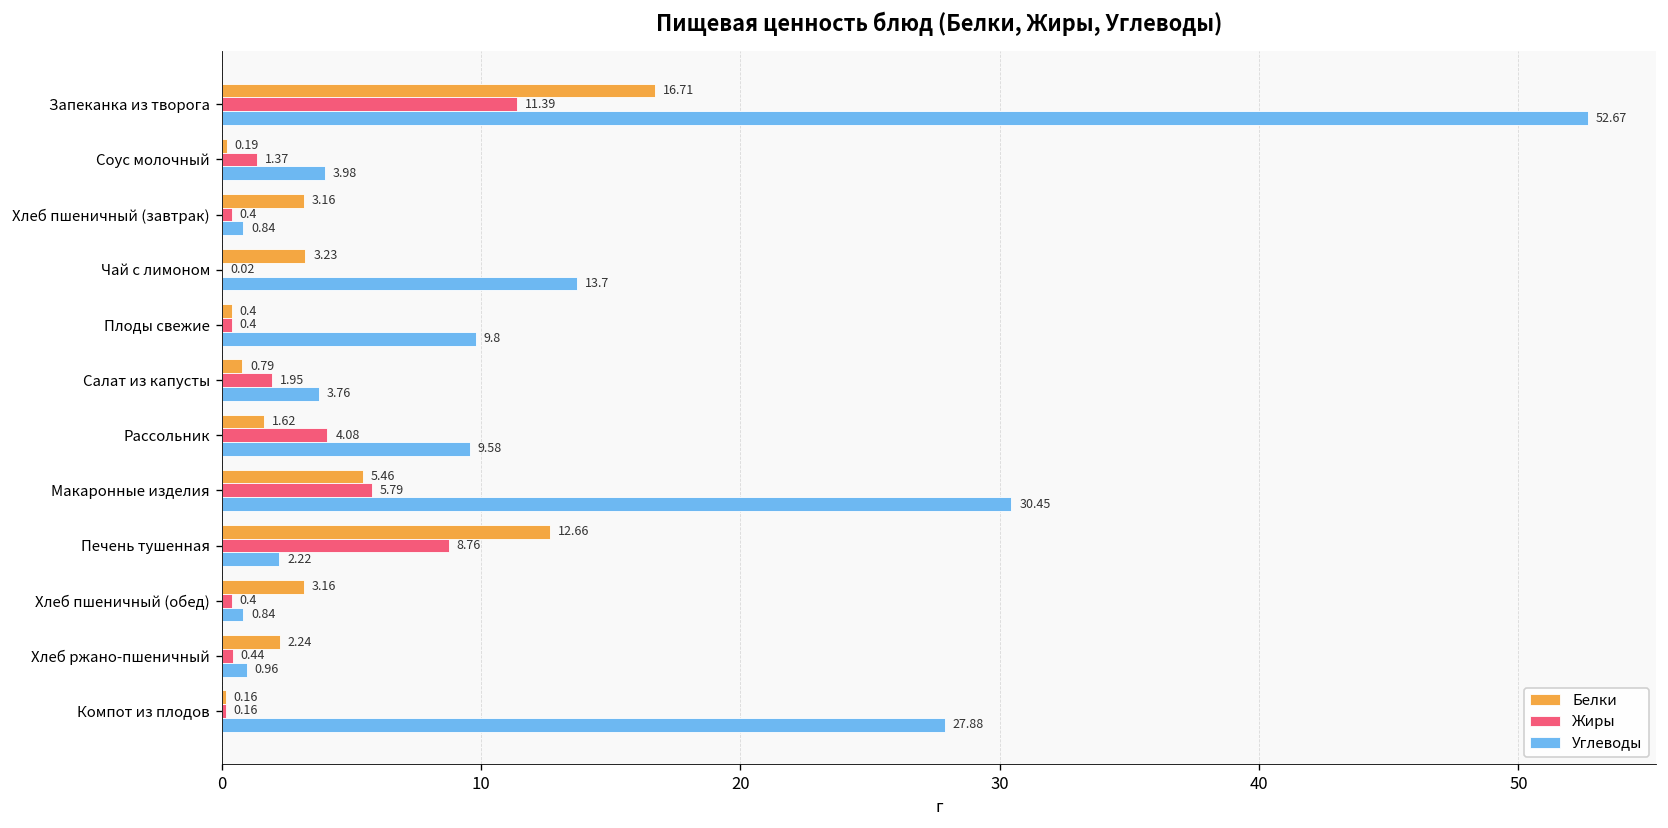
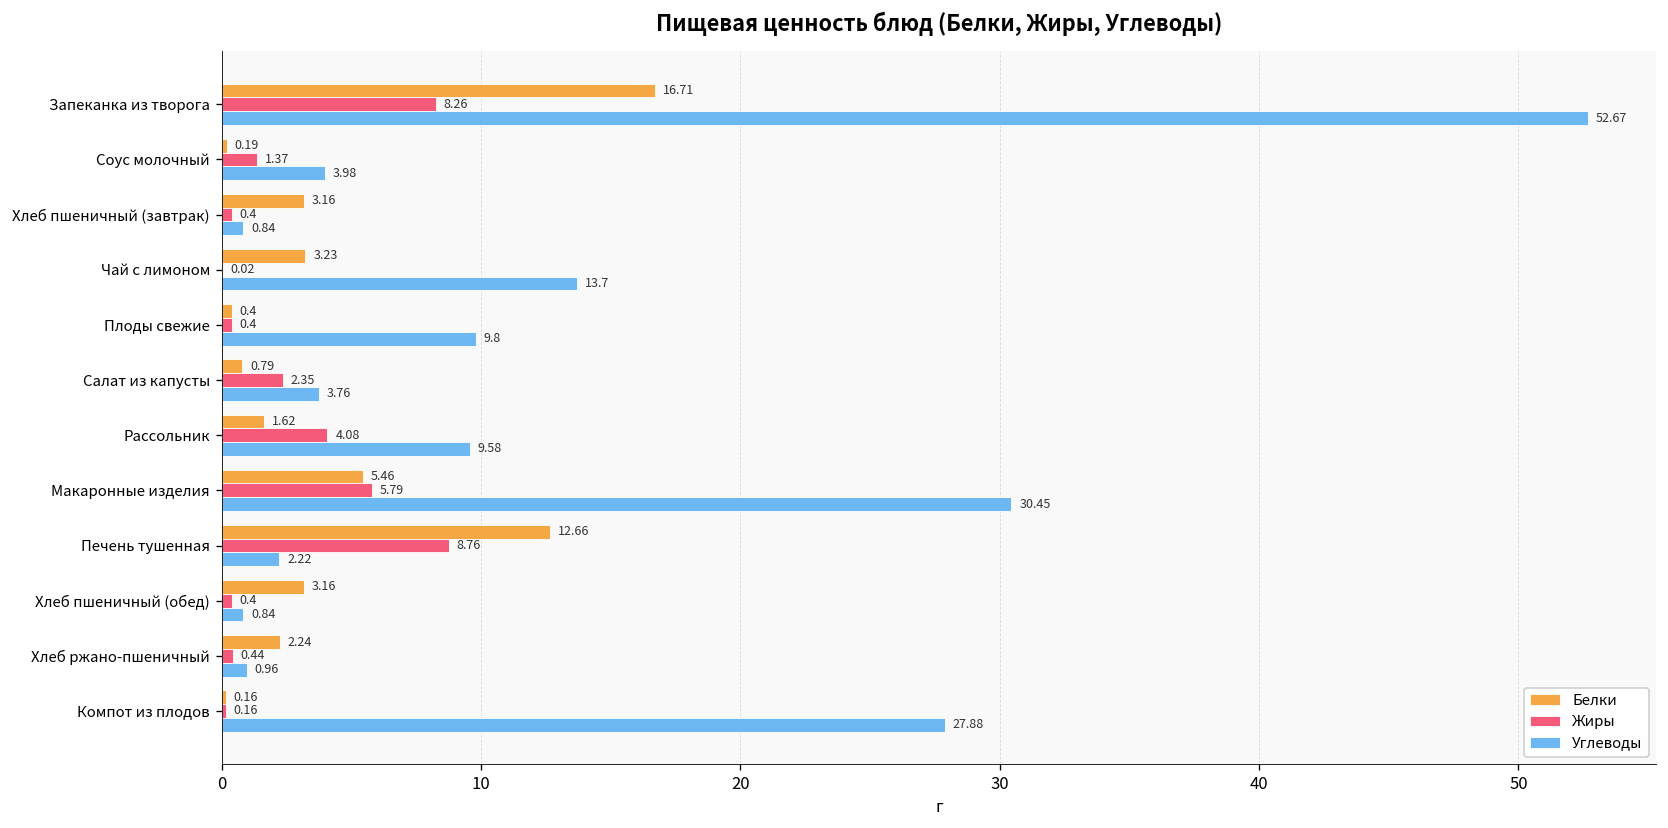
Жиры, Запеканка из творога: 11.39 -> 8.26
Жиры, Салат из капусты: 1.95 -> 2.35
